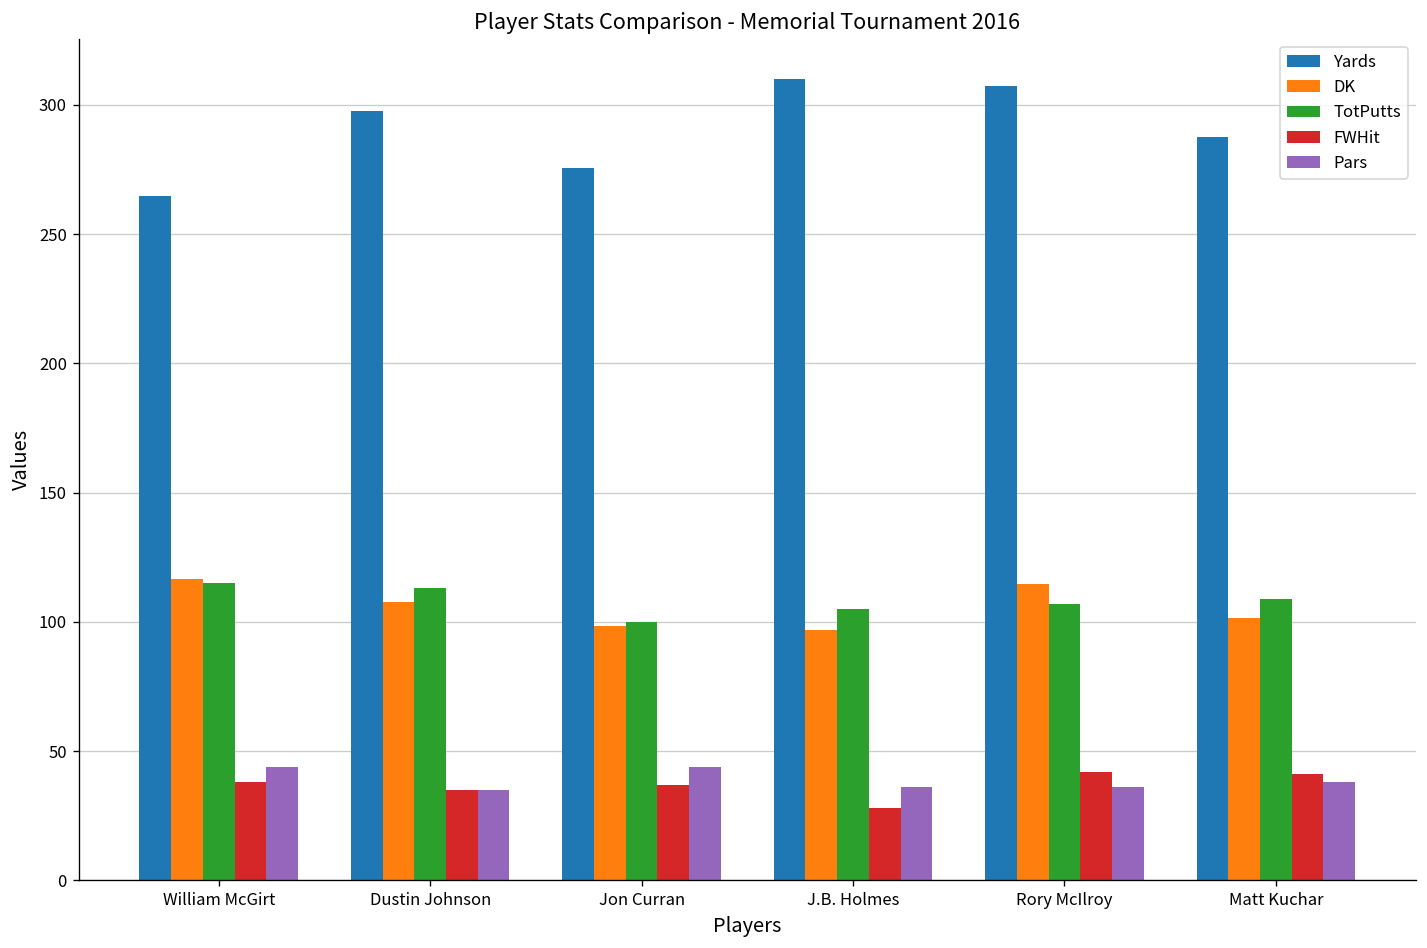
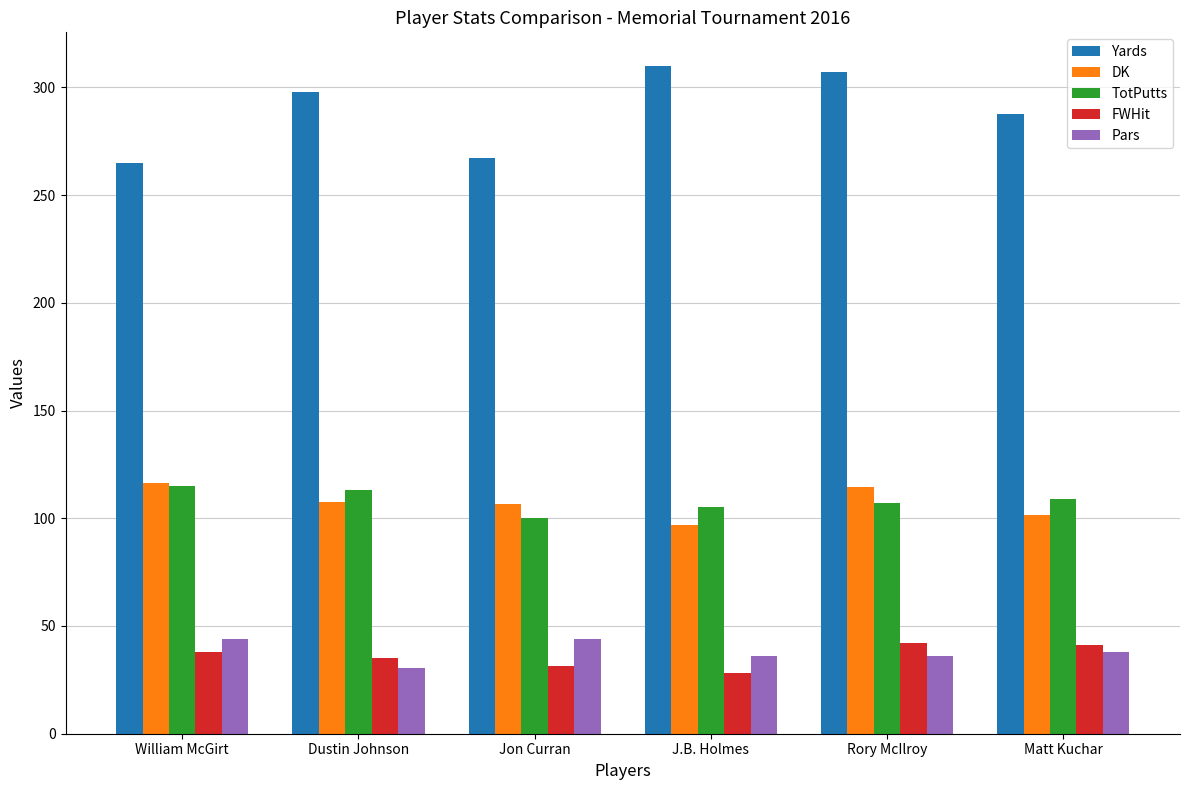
Pars, Dustin Johnson: 35 -> 30
Yards, Jon Curran: 275 -> 267
DK, Jon Curran: 99 -> 107
FWHit, Jon Curran: 37 -> 31
